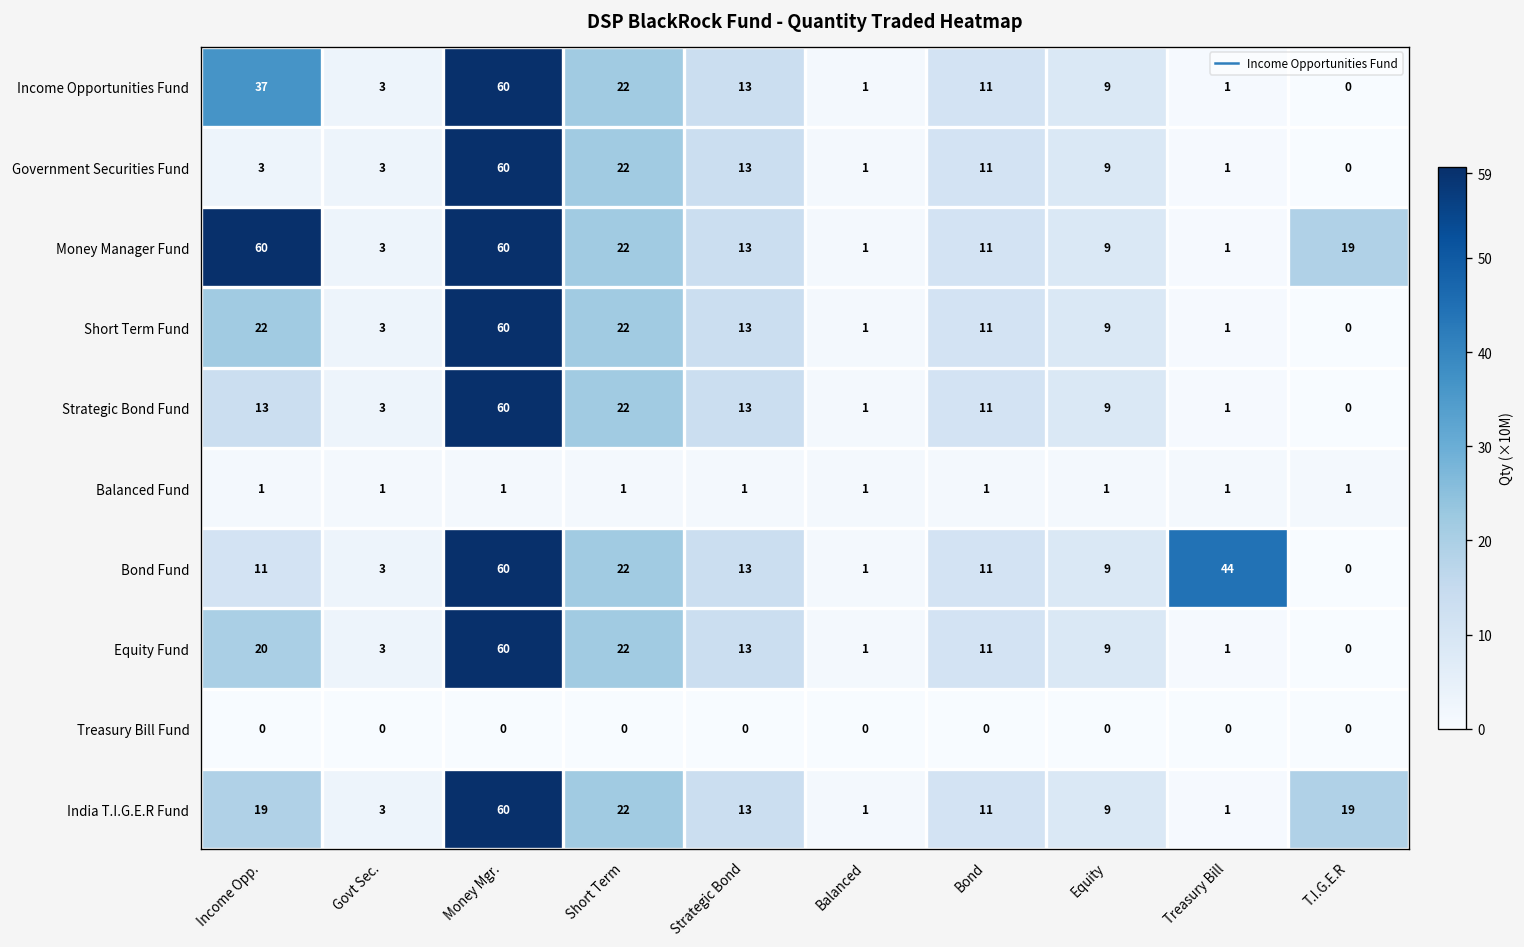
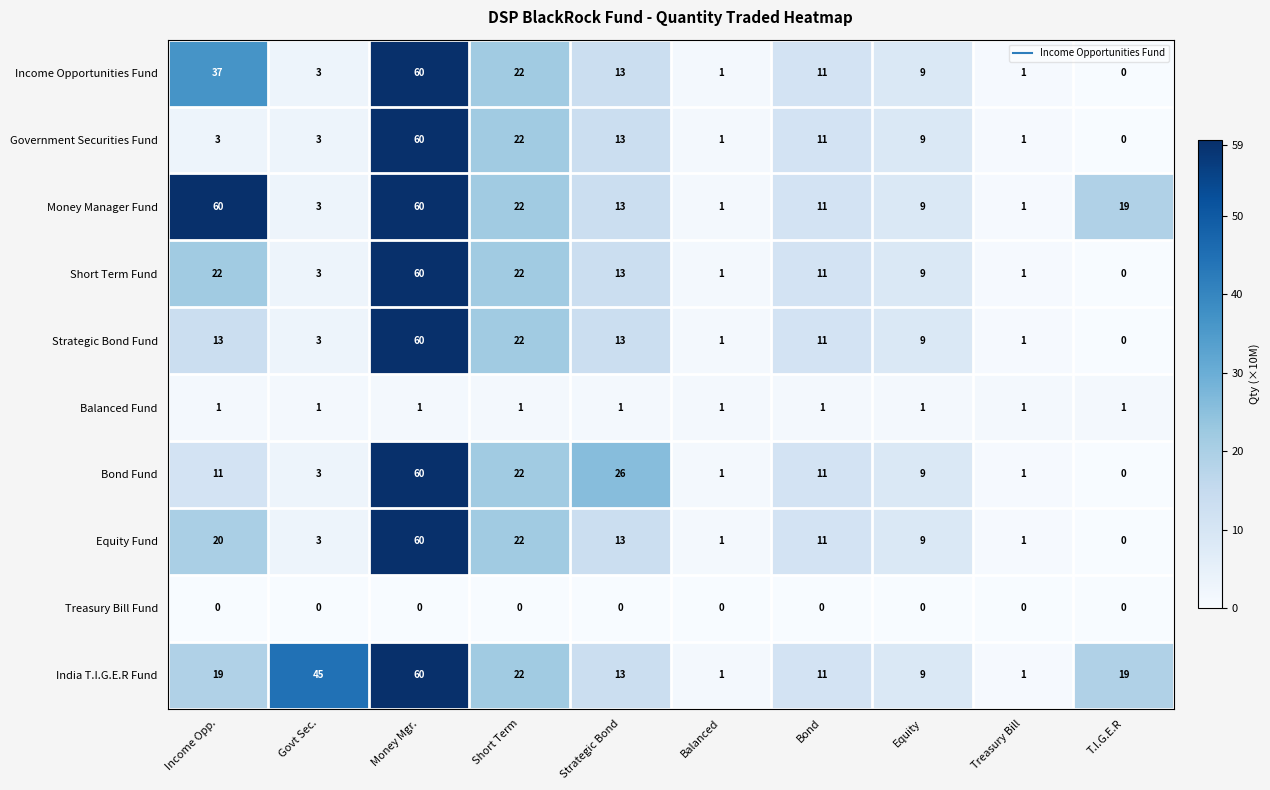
Bond Fund, Strategic Bond: 13 -> 26
Bond Fund, Treasury Bill: 44 -> 1
India T.I.G.E.R Fund, Govt Sec.: 3 -> 45
